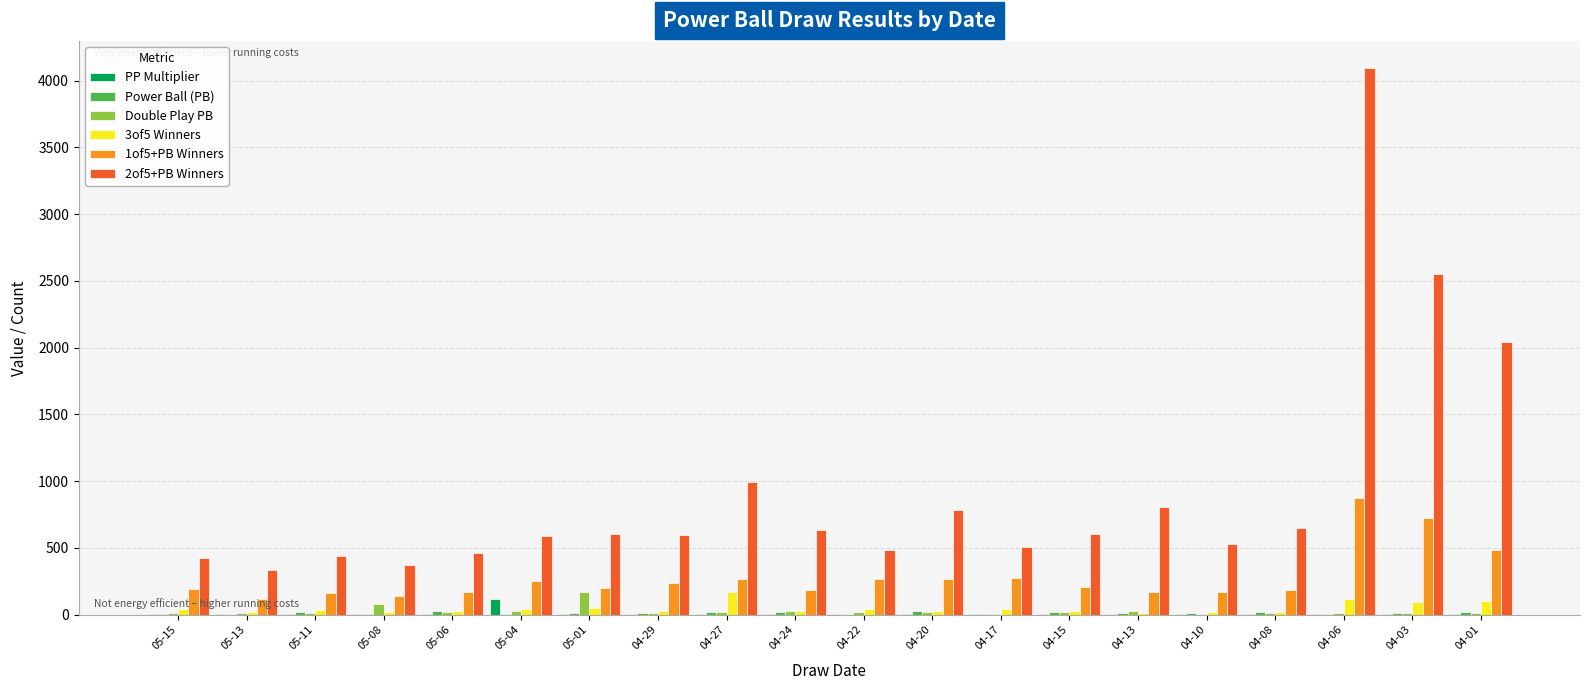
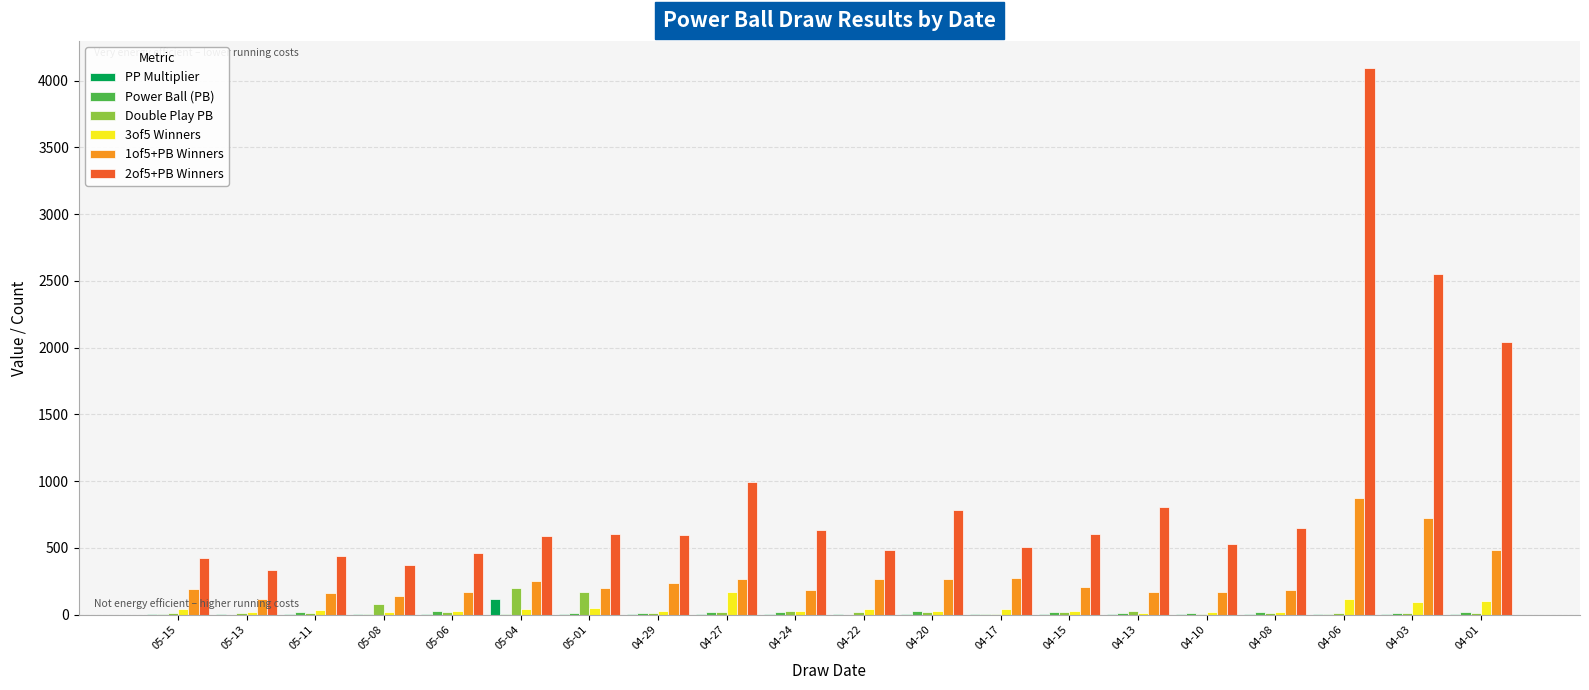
Double Play PB, 05-04: 30 -> 200
